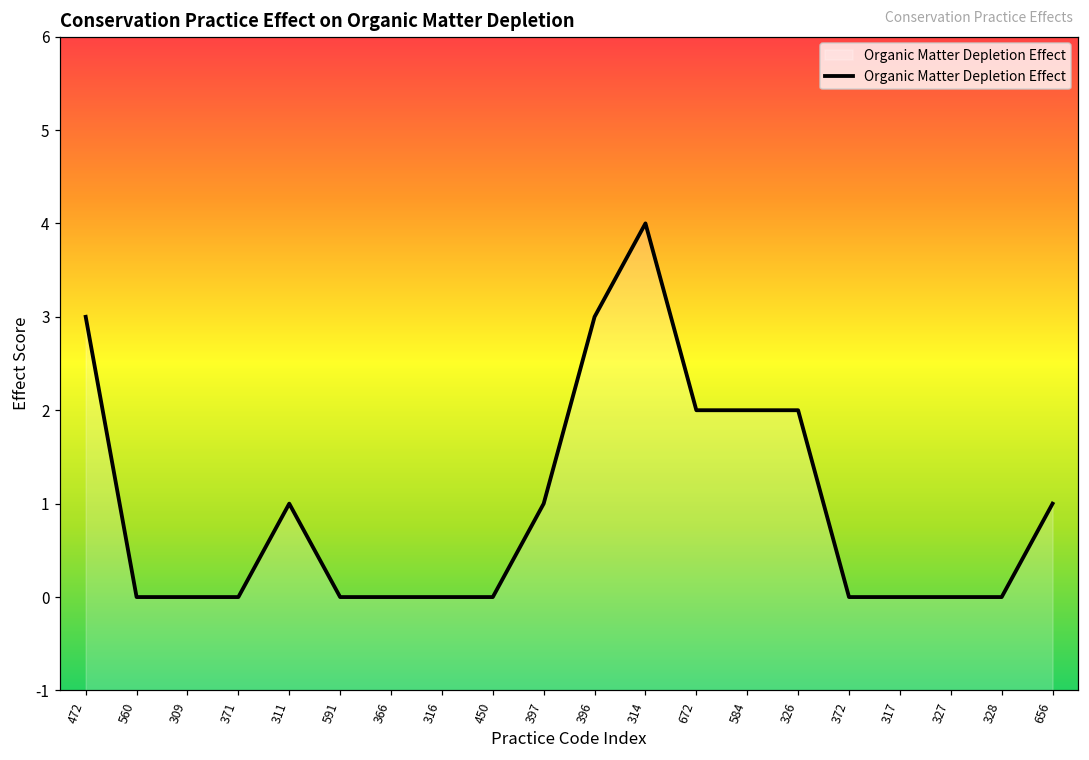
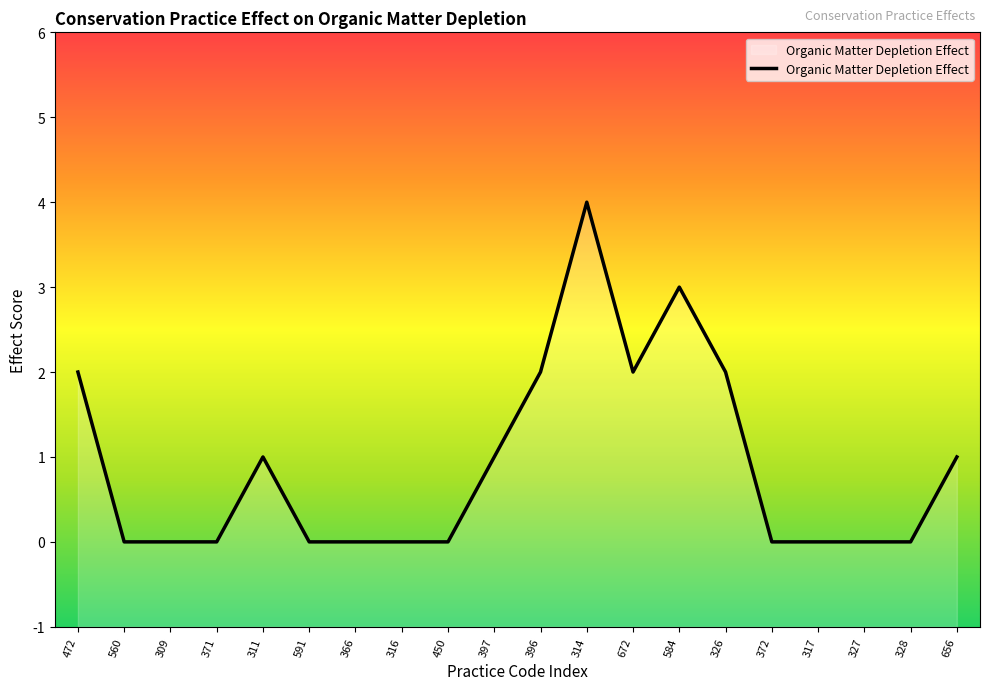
472: 3 -> 2
396: 3 -> 2
584: 2 -> 3
